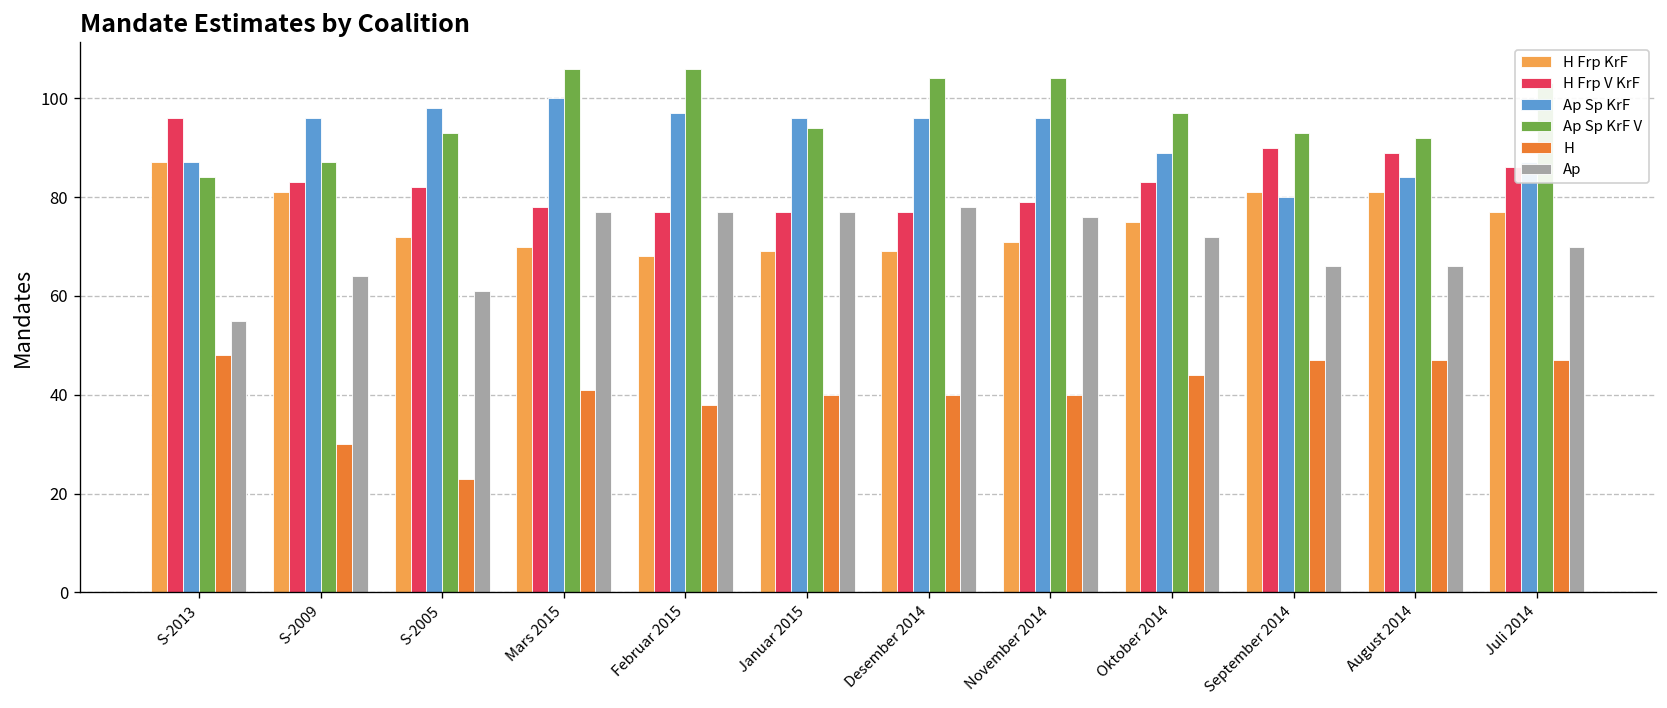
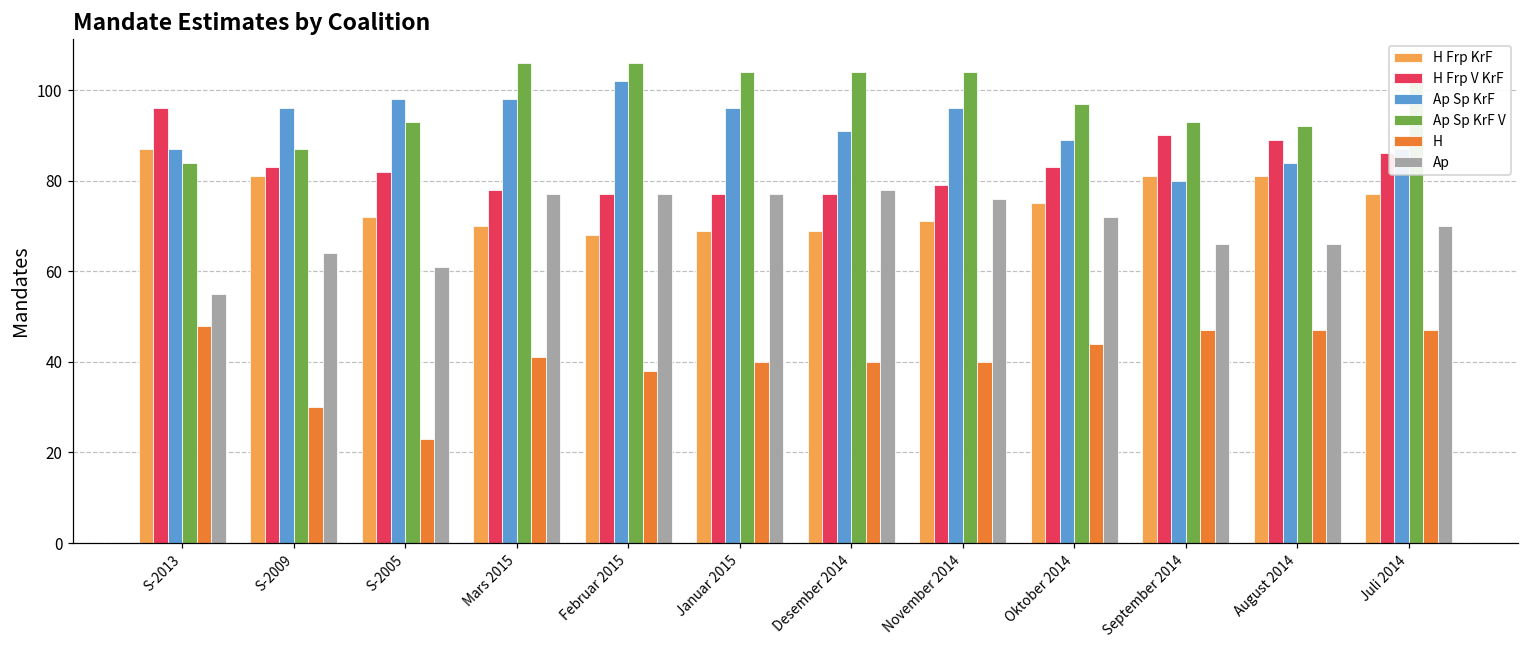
Ap Sp KrF, Mars 2015: 100 -> 98
Ap Sp KrF, Februar 2015: 97 -> 102
Ap Sp KrF V, Januar 2015: 94 -> 104
Ap Sp KrF, Desember 2014: 96 -> 91
